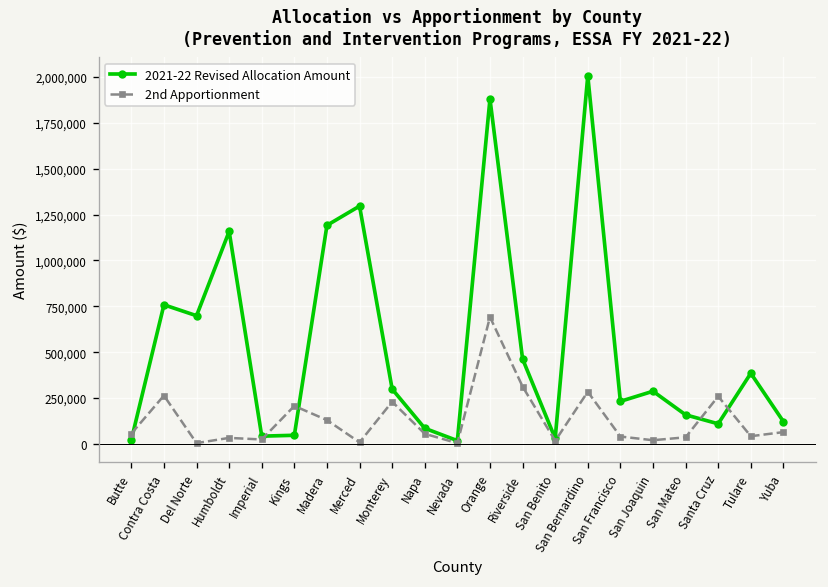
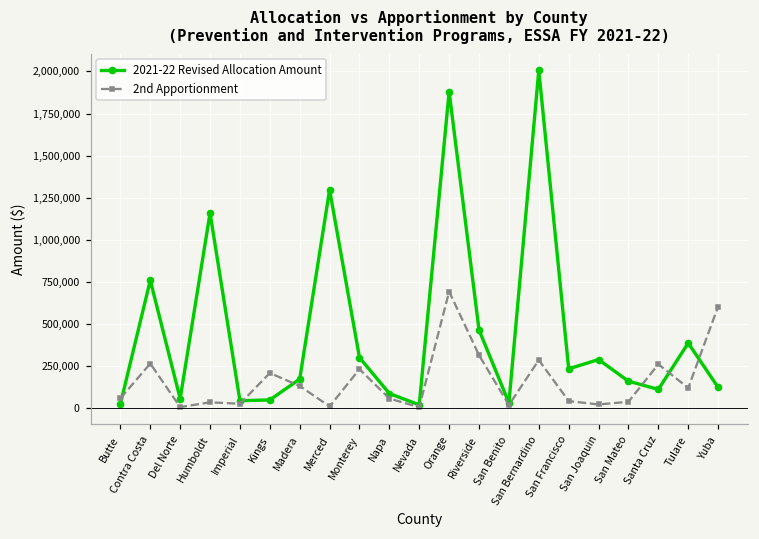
2021-22 Revised Allocation Amount, Del Norte: 700,000 -> 60,000
2021-22 Revised Allocation Amount, Madera: 1,190,000 -> 170,000
2nd Apportionment, Tulare: 40,000 -> 120,000
2nd Apportionment, Yuba: 60,000 -> 600,000
